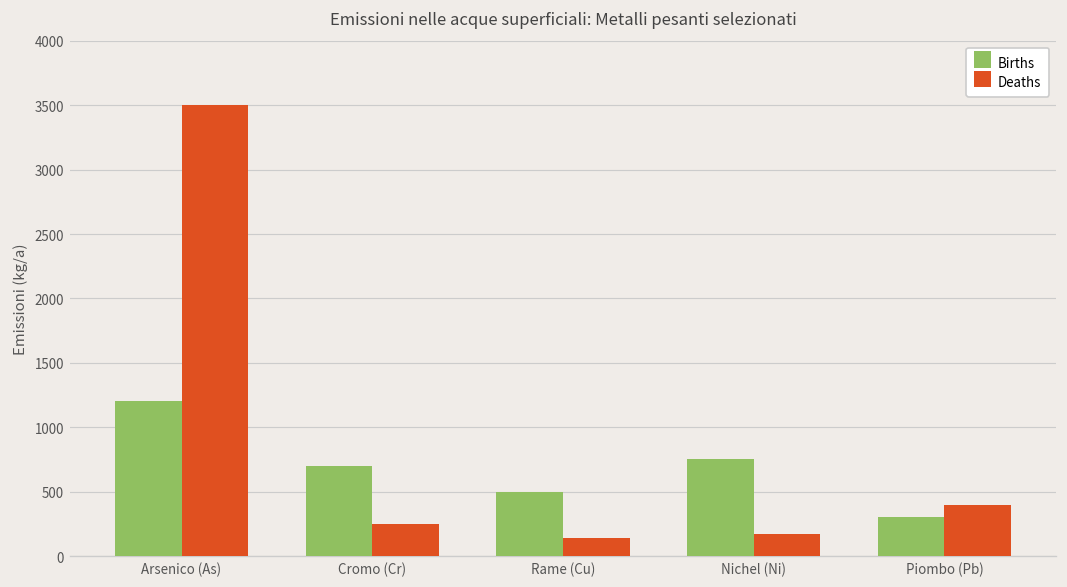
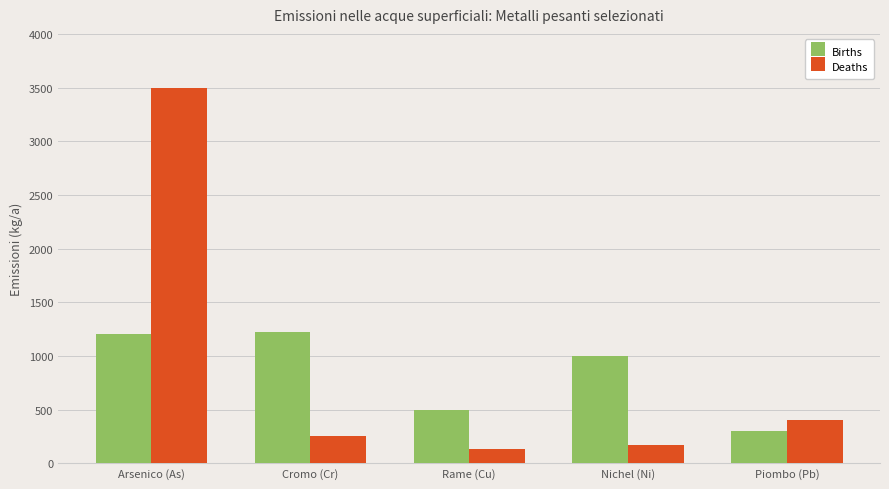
Births, Cromo (Cr): 700 -> 1220
Births, Nichel (Ni): 750 -> 1000
